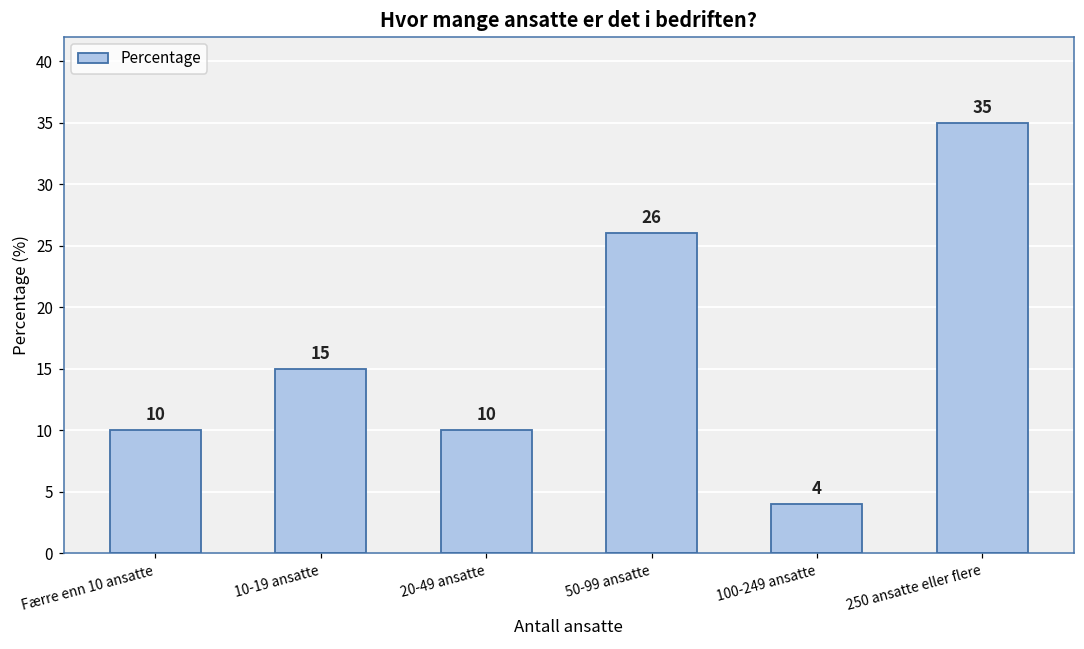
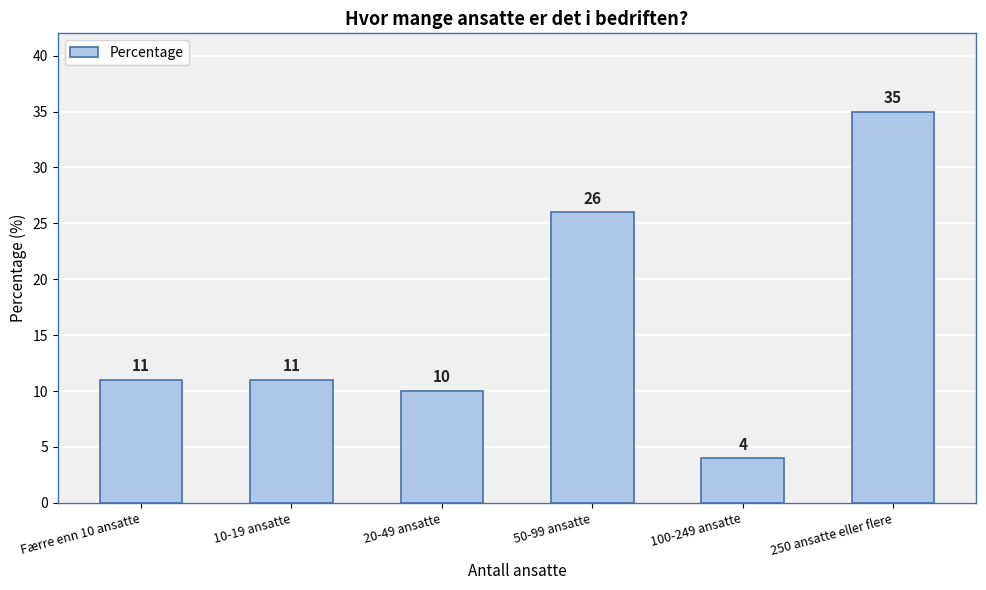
Færre enn 10 ansatte: 10 -> 11
10-19 ansatte: 15 -> 11
